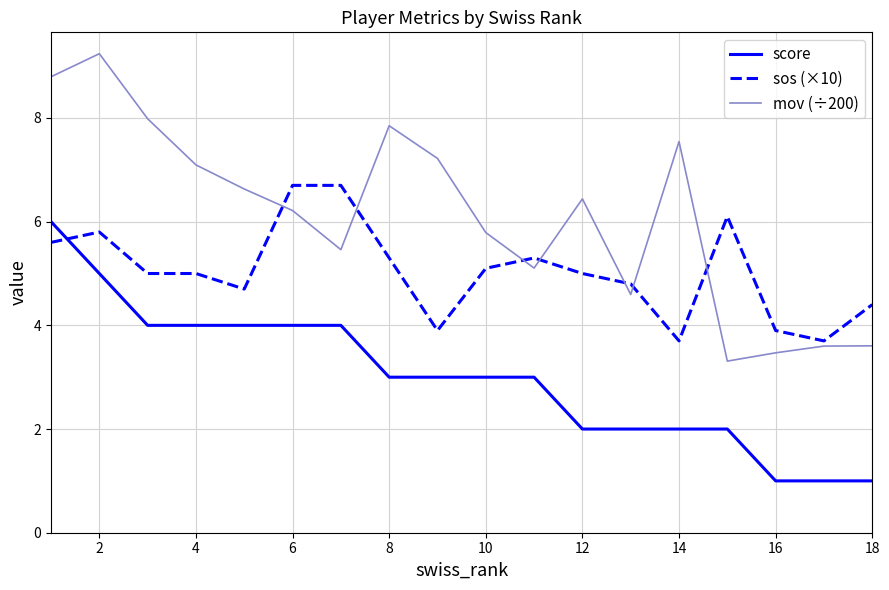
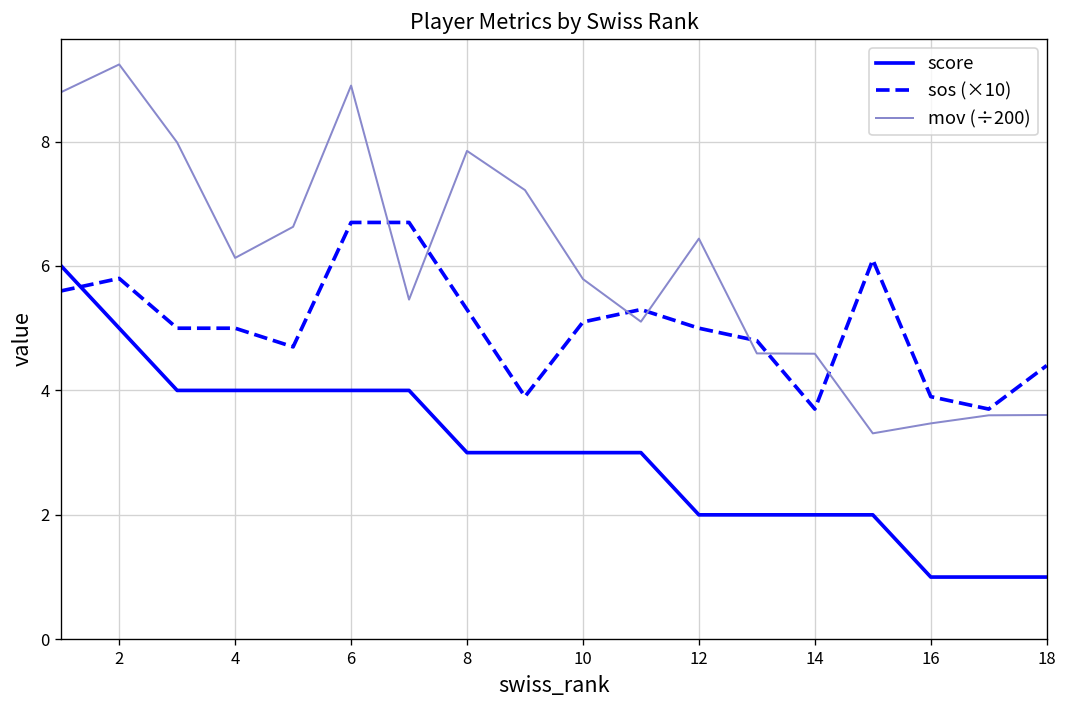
mov (÷200), 4: 7.1 -> 6.1
mov (÷200), 6: 6.2 -> 8.9
mov (÷200), 14: 7.5 -> 4.6
